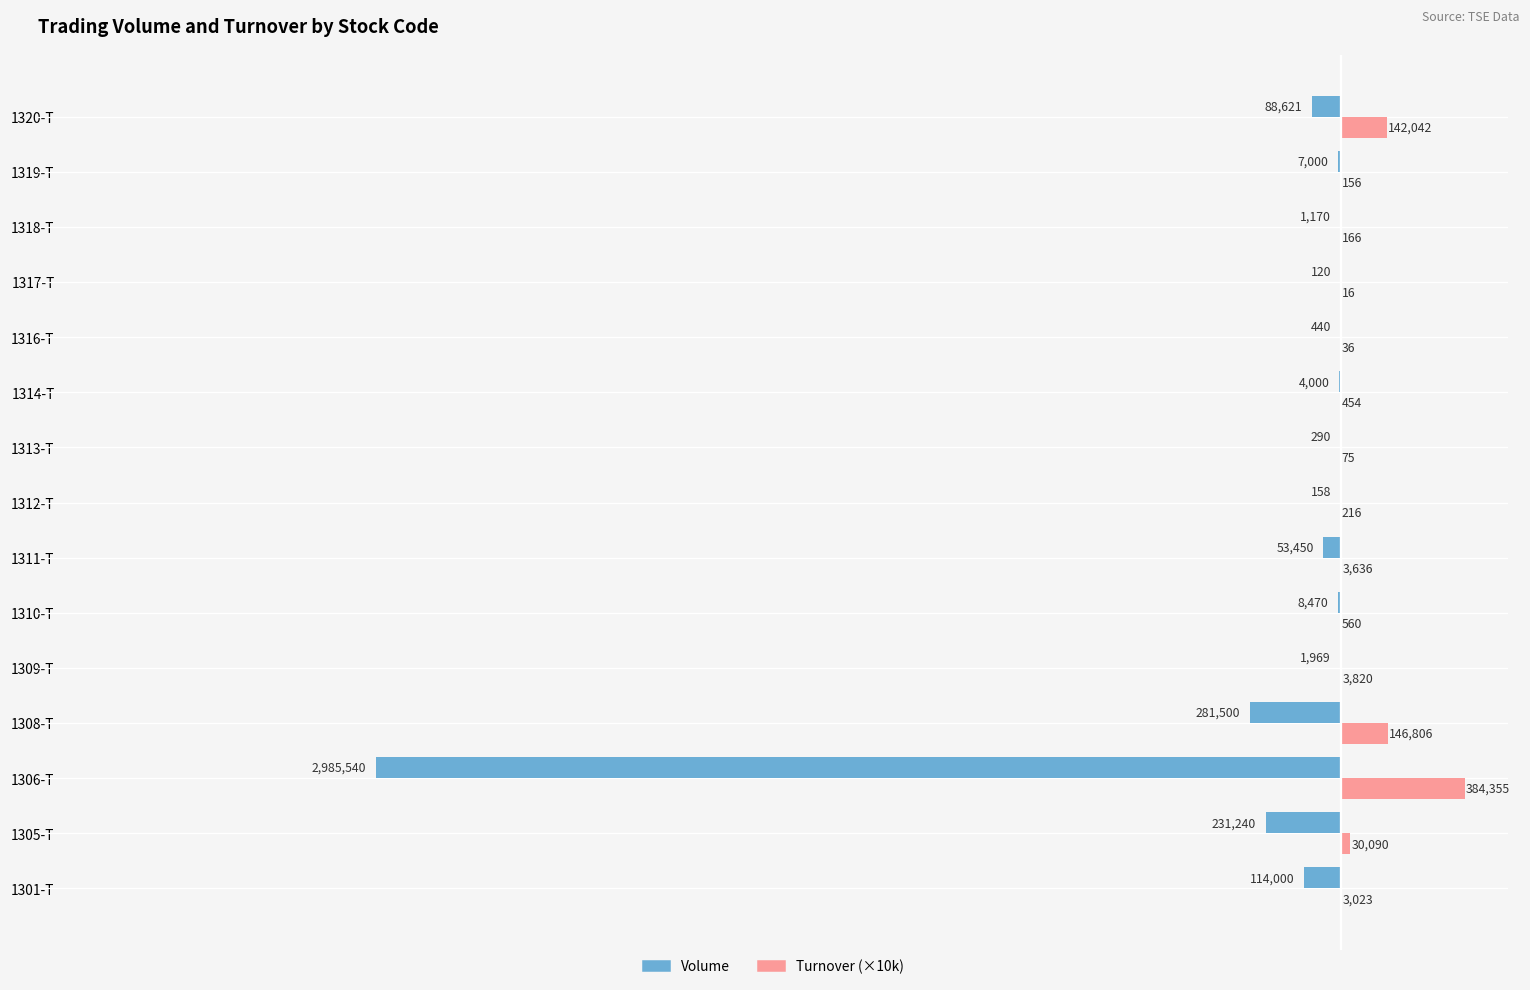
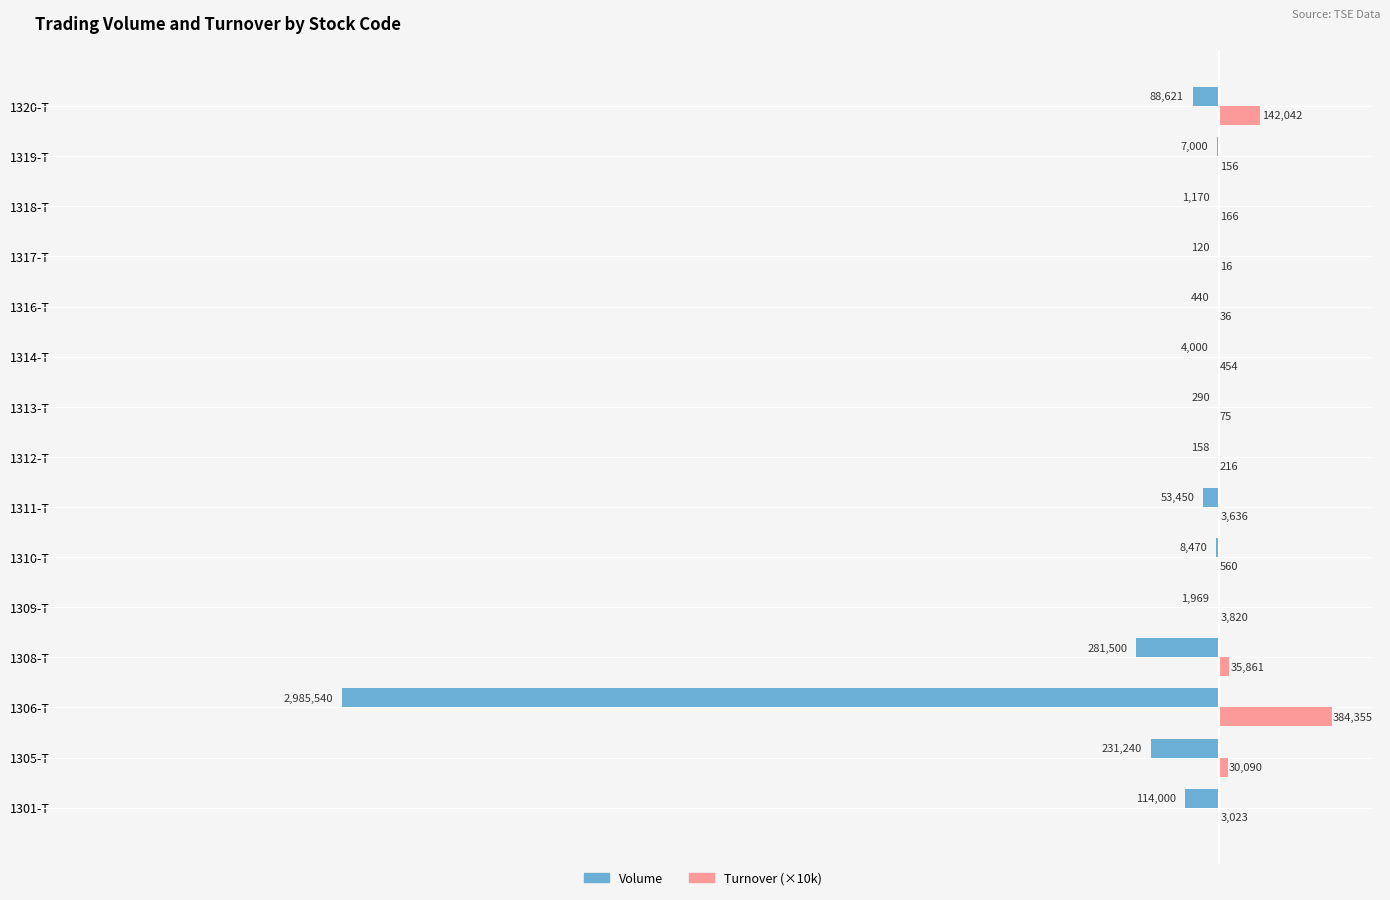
Turnover (×10k), 1308-T: 146,806 -> 35,861
